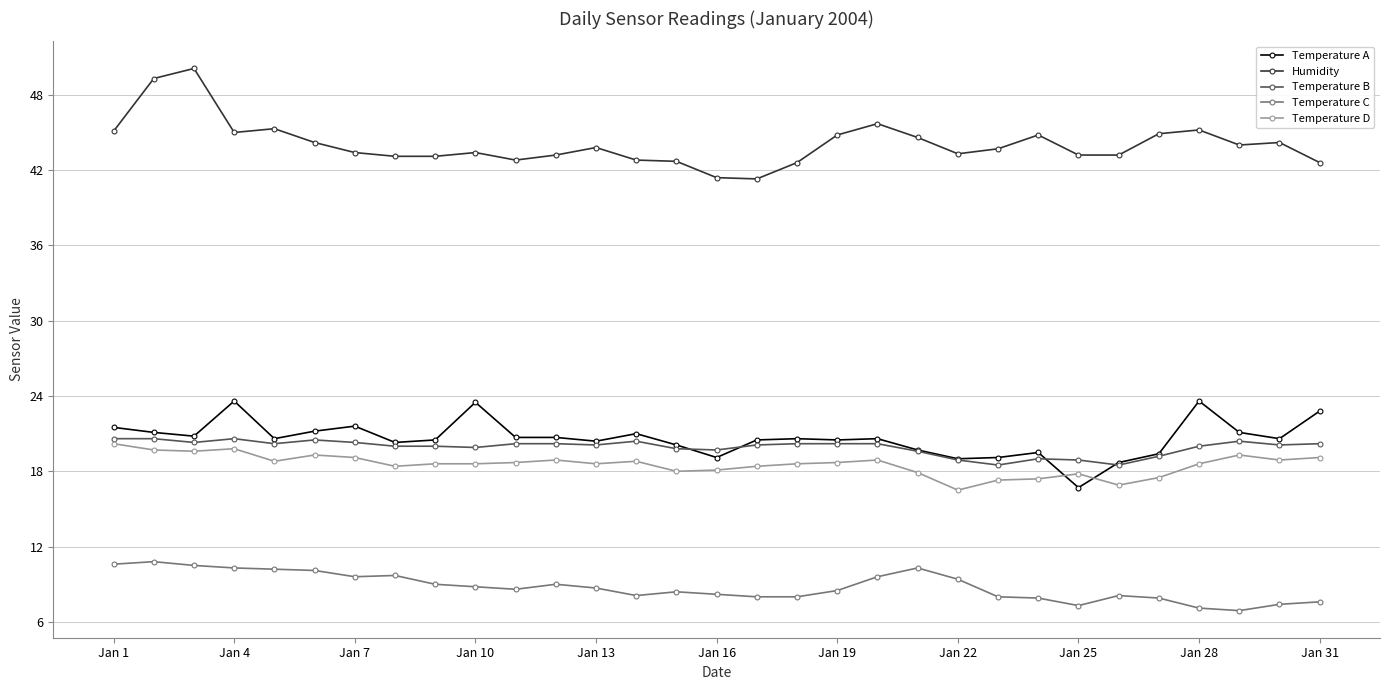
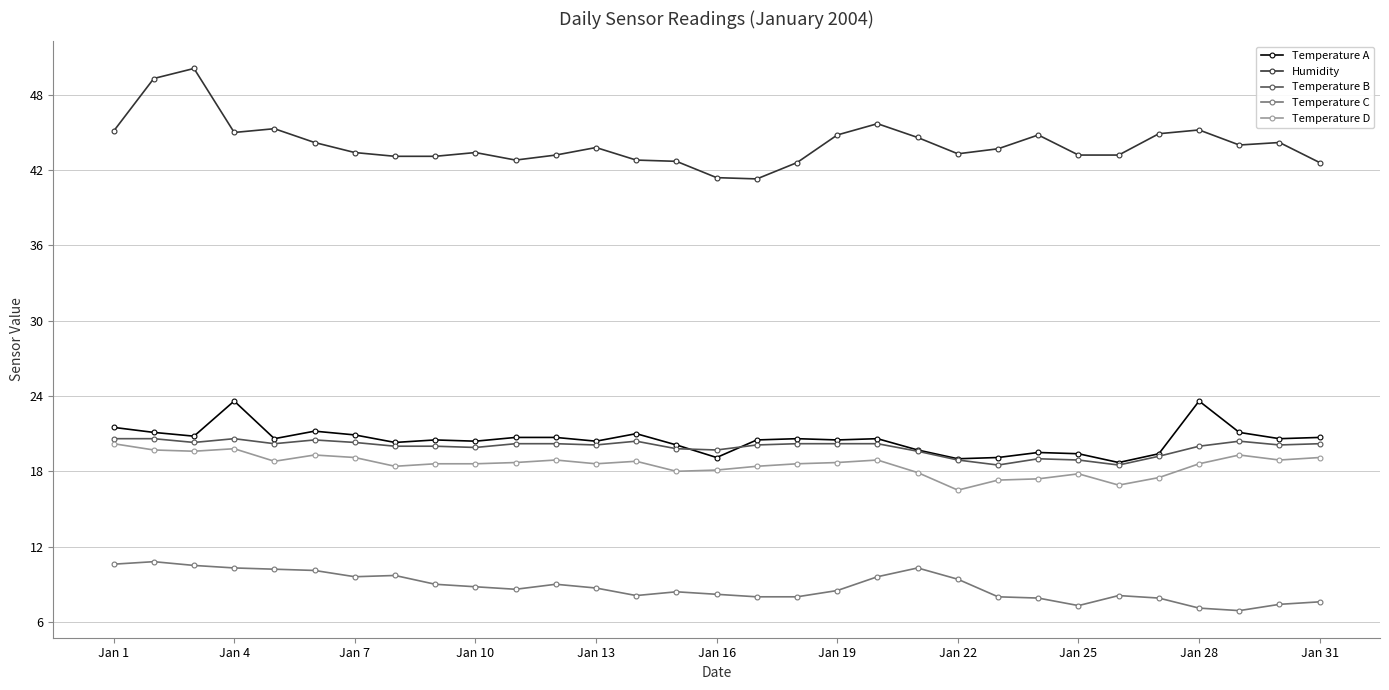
Temperature A, Jan 7: 21.6 -> 20.9
Temperature A, Jan 10: 23.5 -> 20.4
Temperature A, Jan 25: 16.7 -> 19.4
Temperature A, Jan 31: 22.8 -> 20.7
